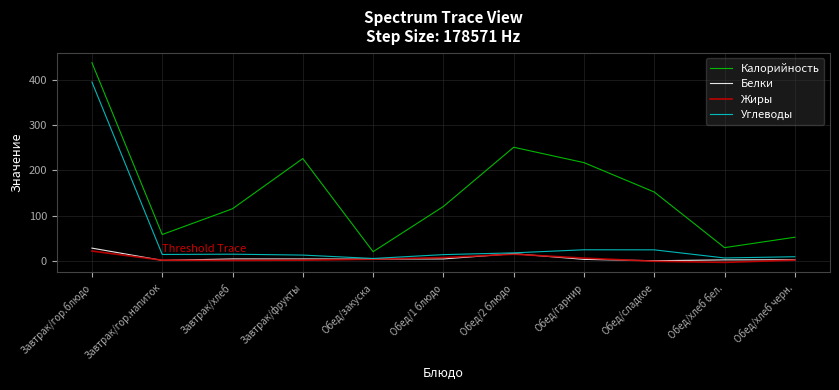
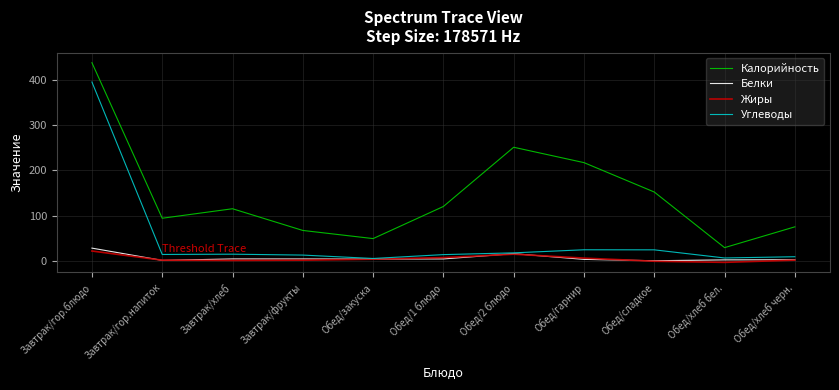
Калорийность, Завтрак/гор.напиток: 60 -> 90
Калорийность, Завтрак/фрукты: 230 -> 70
Калорийность, Обед/закуска: 20 -> 50
Калорийность, Обед/хлеб черн.: 50 -> 80
